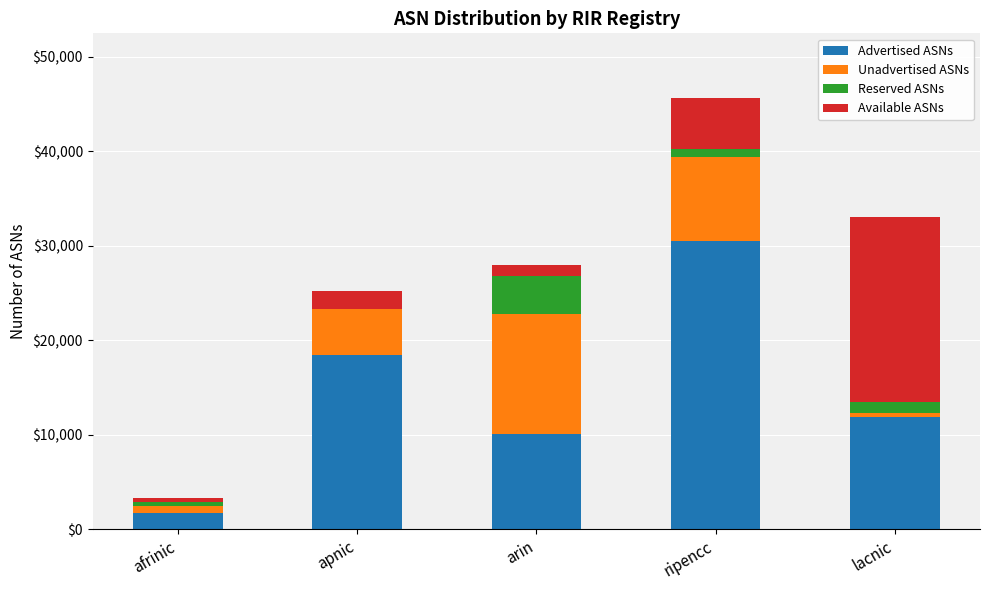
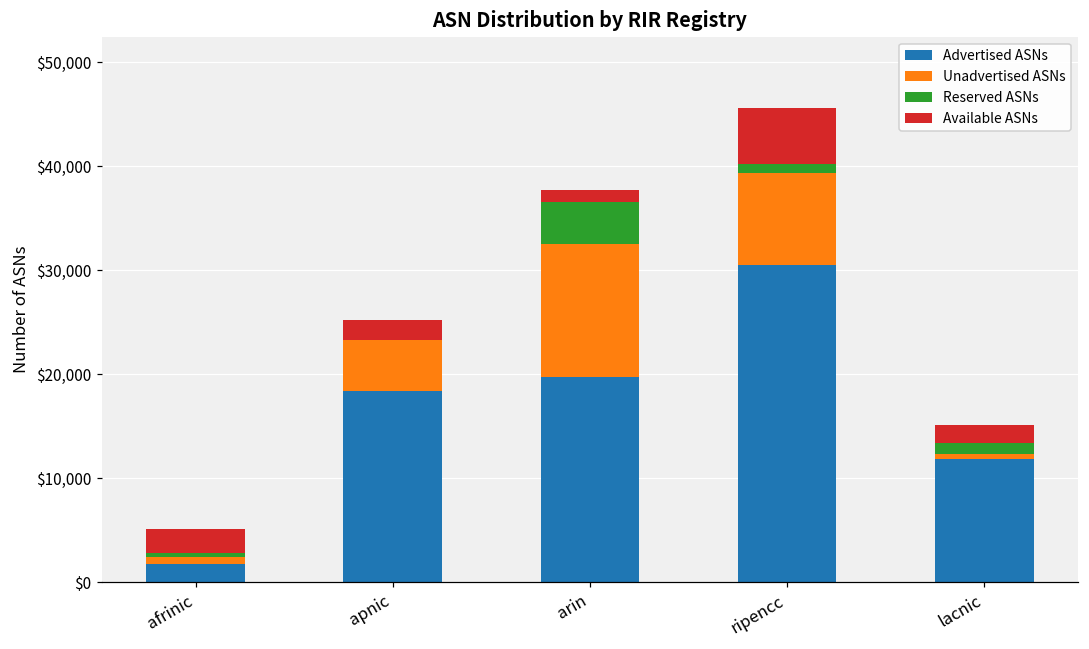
Available ASNs, afrinic: $0 -> $2,000
Advertised ASNs, arin: $10,000 -> $20,000
Available ASNs, lacnic: $20,000 -> $2,000
